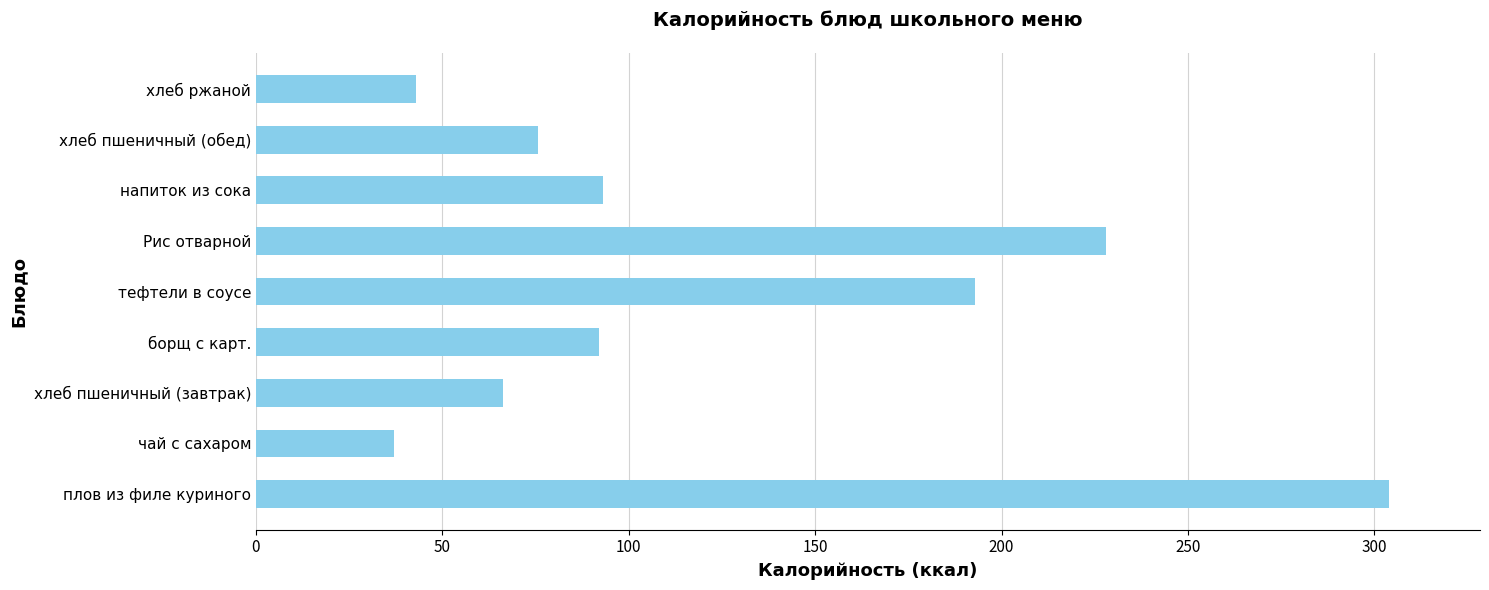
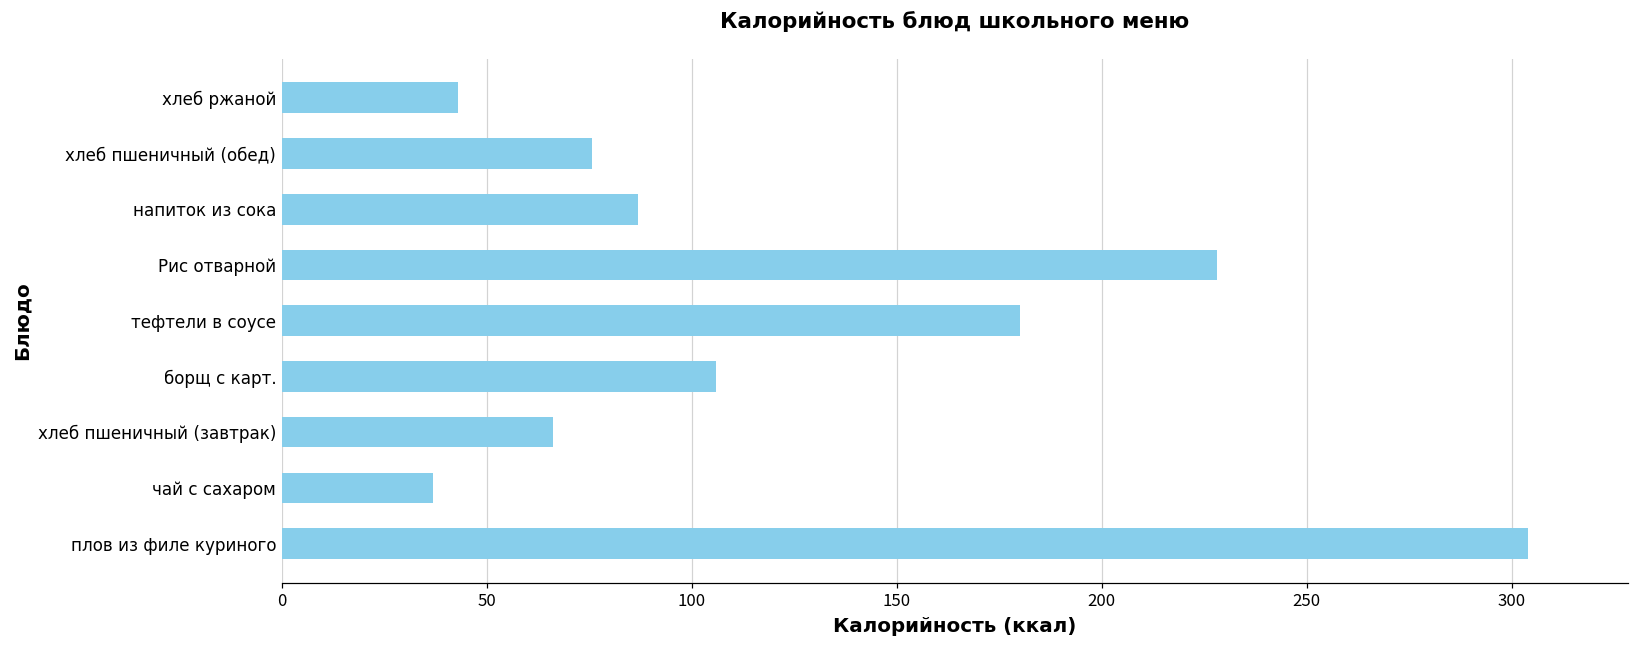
напиток из сока: 93 -> 87
тефтели в соусе: 193 -> 180
борщ с карт.: 92 -> 106
